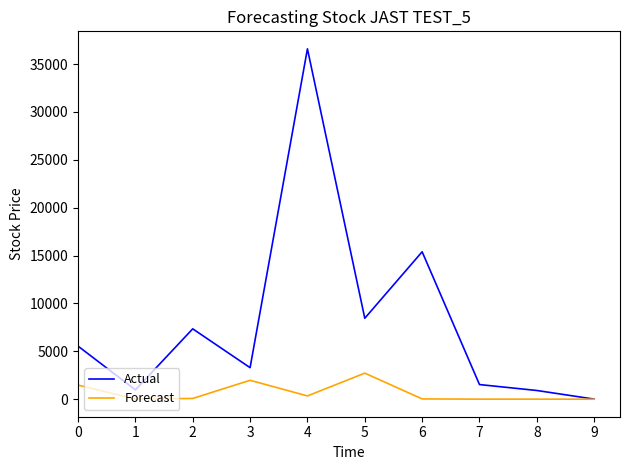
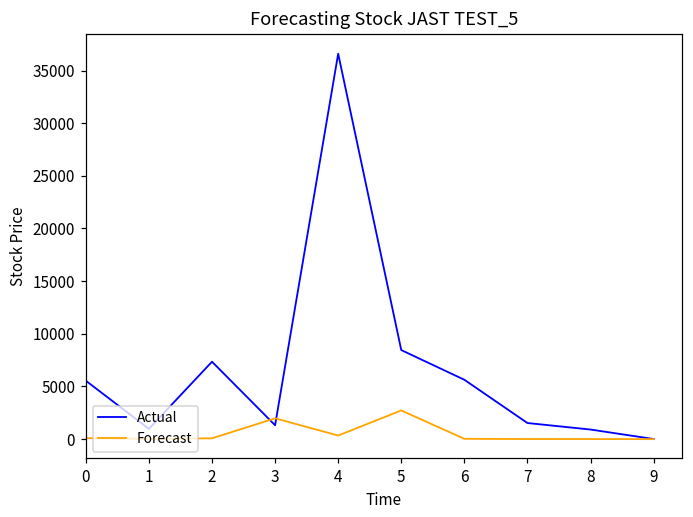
Forecast, 0: 1000 -> 0
Actual, 3: 3000 -> 1000
Actual, 6: 15000 -> 6000
